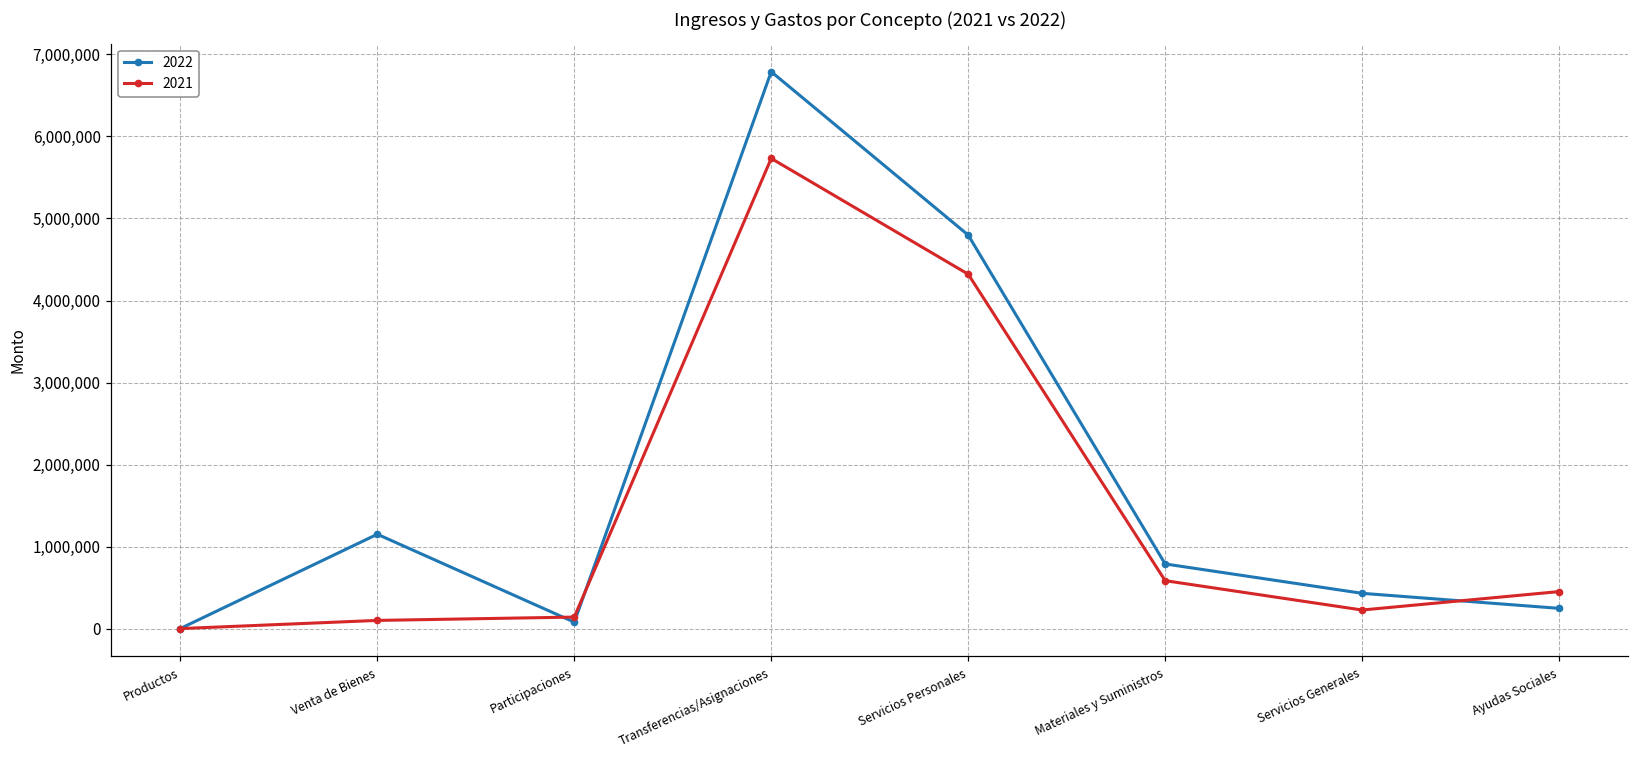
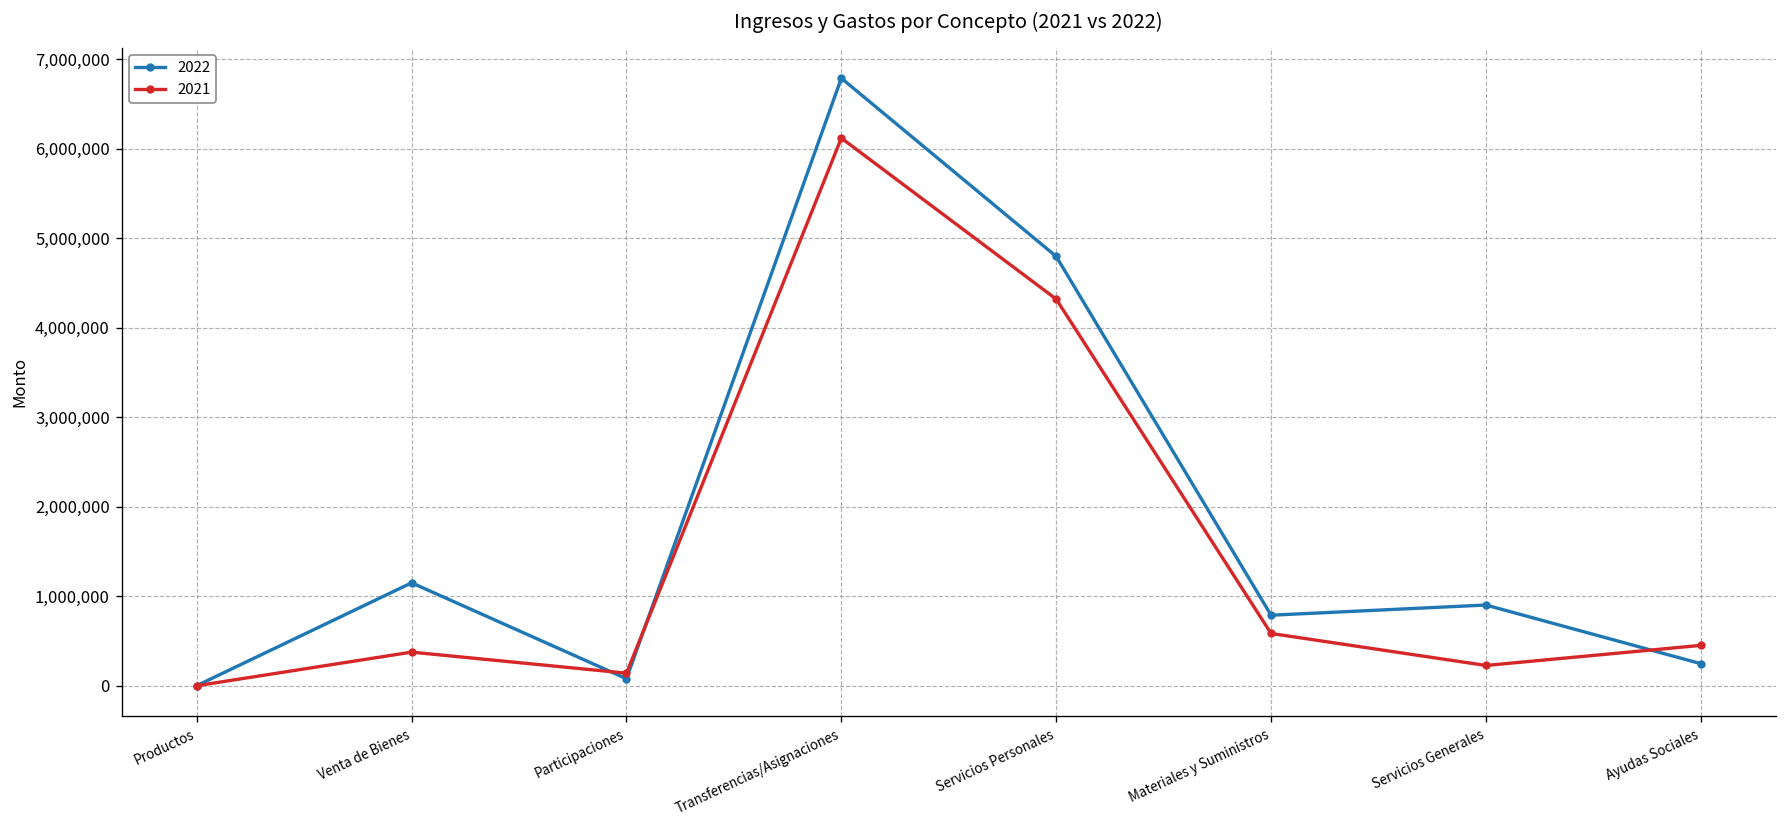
2021, Venta de Bienes: 100,000 -> 400,000
2021, Transferencias/Asignaciones: 5,700,000 -> 6,100,000
2022, Servicios Generales: 400,000 -> 900,000
